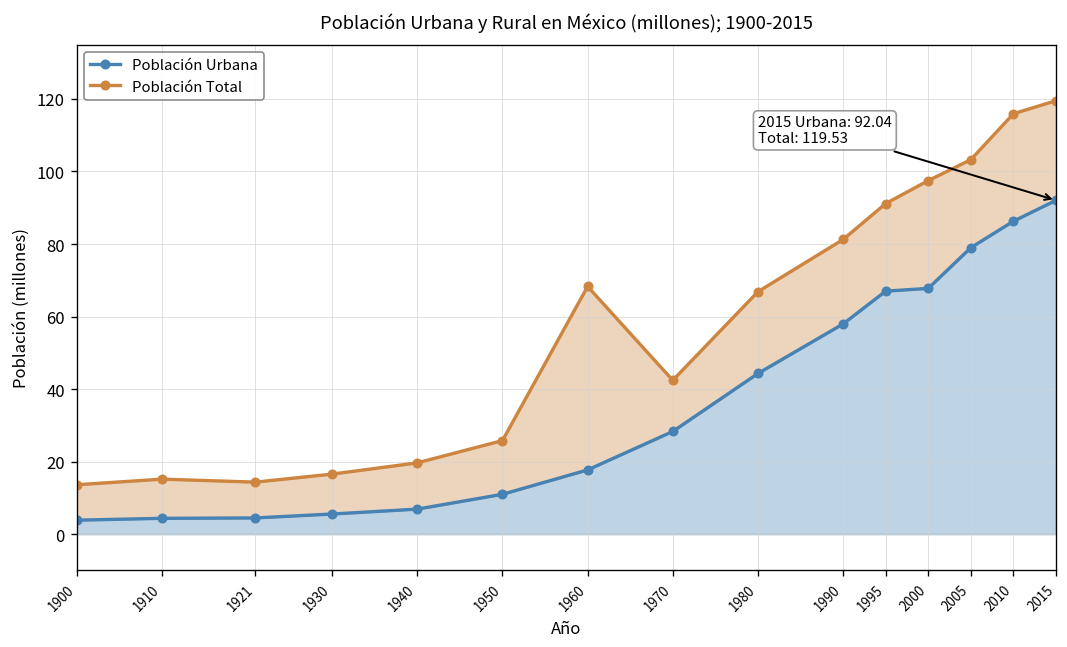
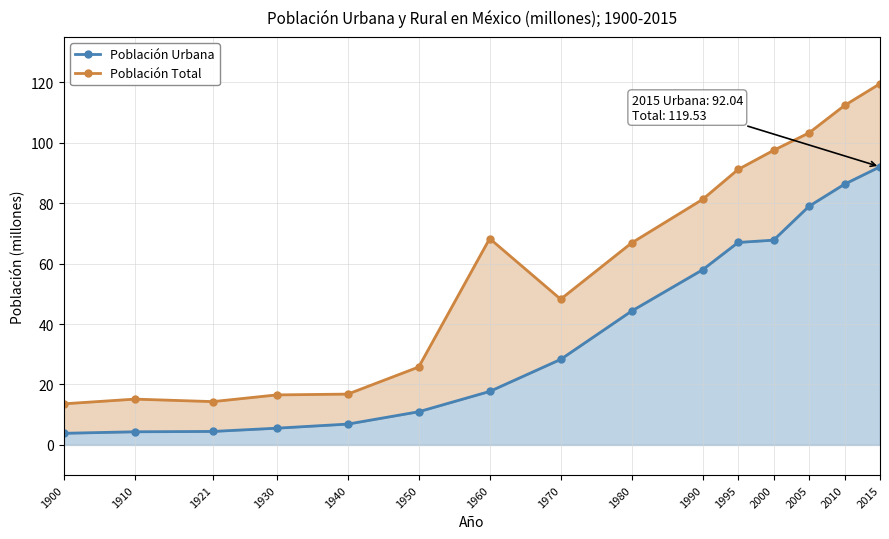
Población Total, 1940: 20 -> 17
Población Total, 1970: 42 -> 48
Población Total, 2010: 116 -> 112
